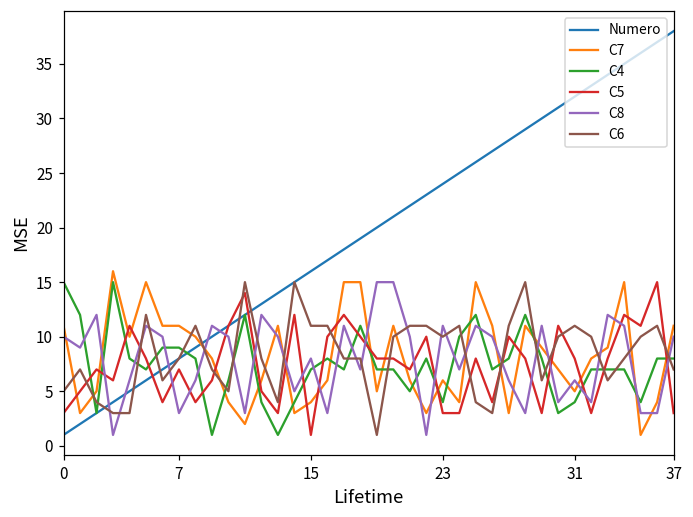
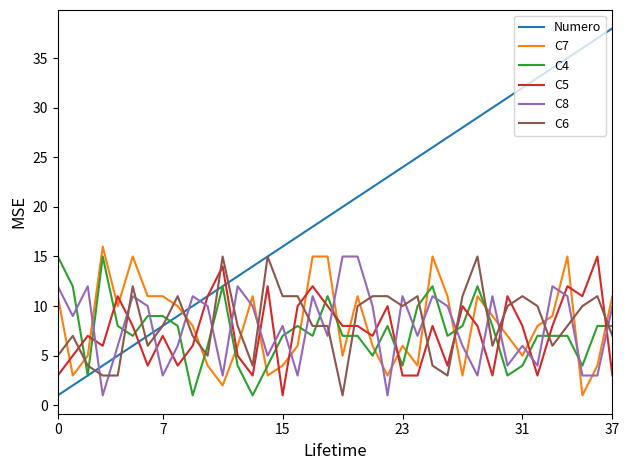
C8, 0: 10 -> 12
